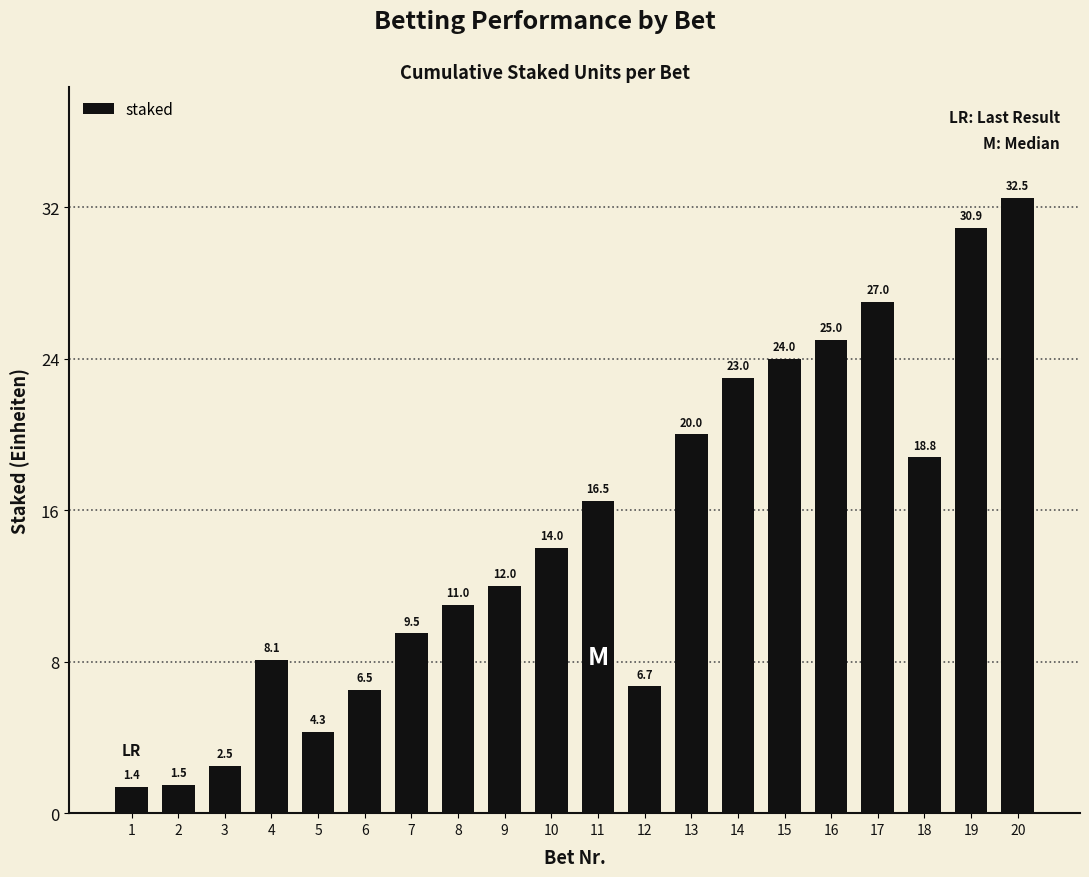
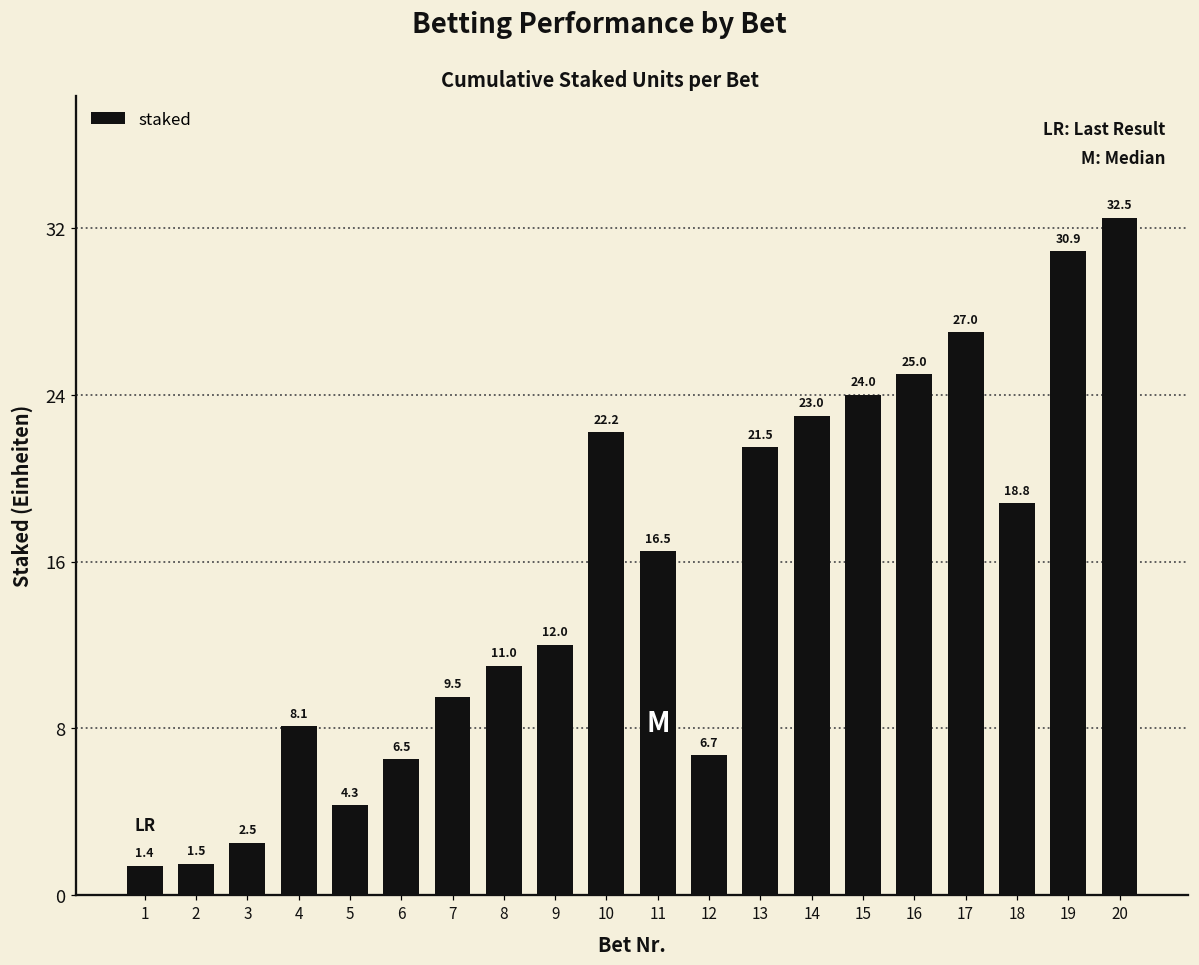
10: 14.0 -> 22.2
13: 20.0 -> 21.5
